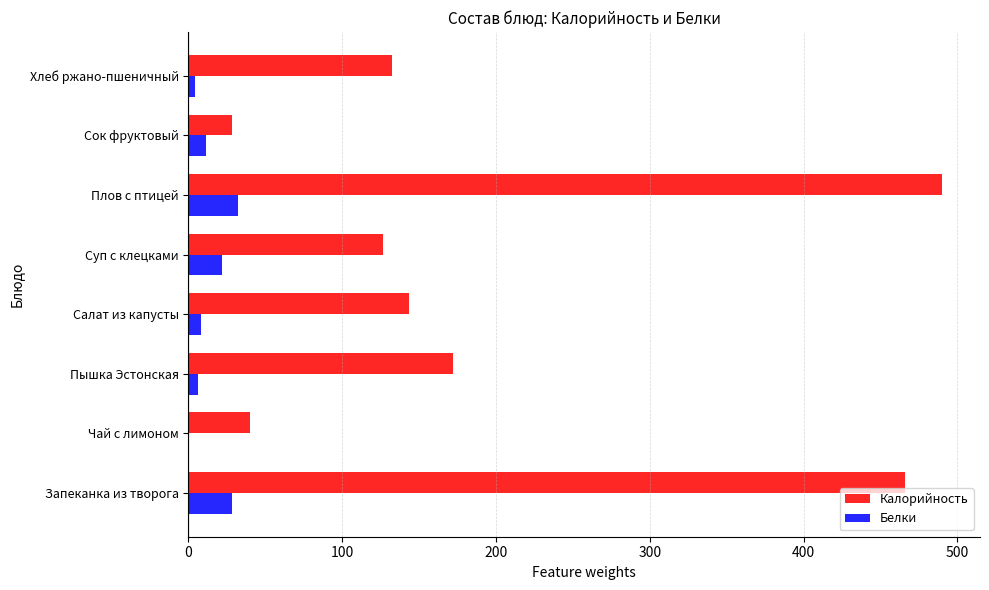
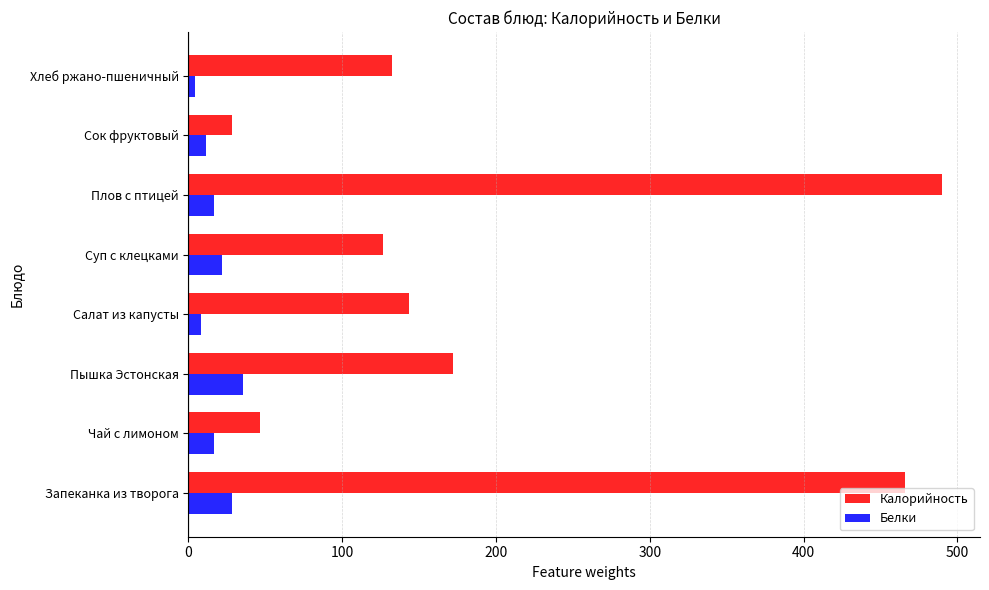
Белки, Плов с птицей: 32 -> 17
Белки, Пышка Эстонская: 6 -> 36
Калорийность, Чай с лимоном: 40 -> 47
Белки, Чай с лимоном: 0 -> 17
